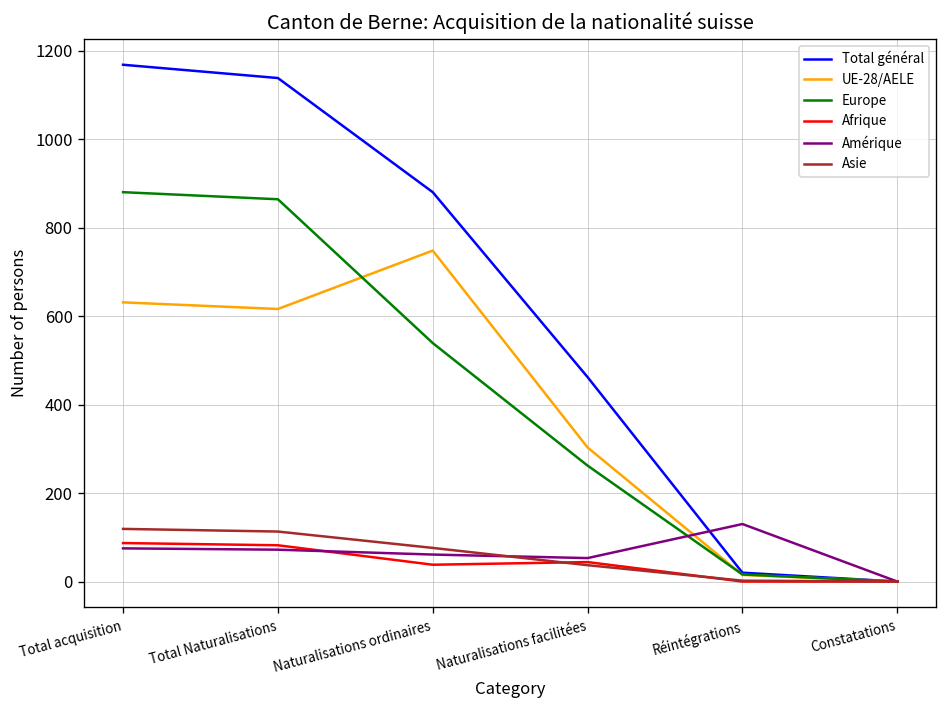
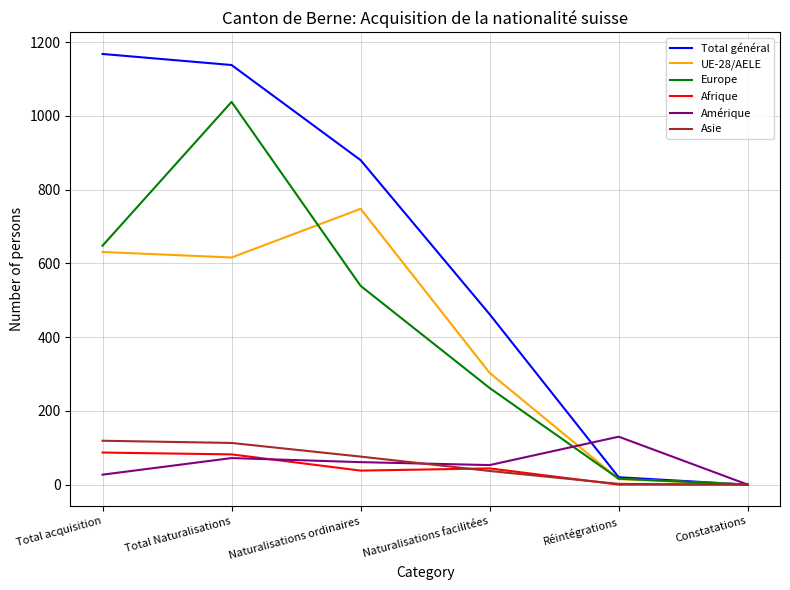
Europe, Total acquisition: 880 -> 650
Amérique, Total acquisition: 80 -> 30
Europe, Total Naturalisations: 860 -> 1040
